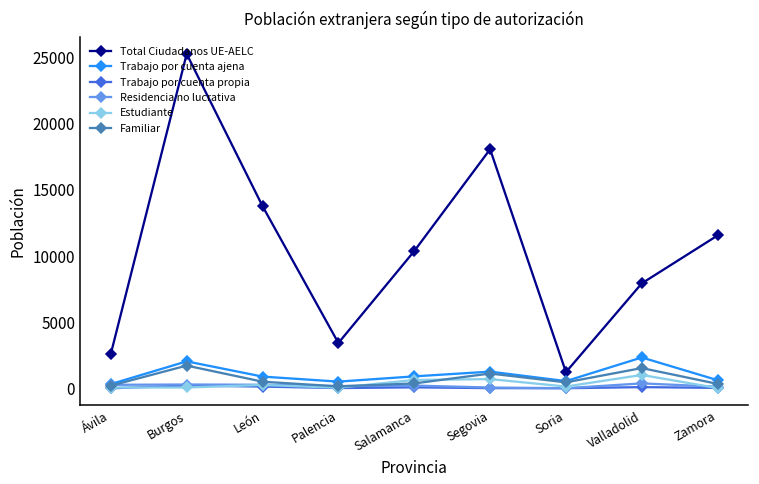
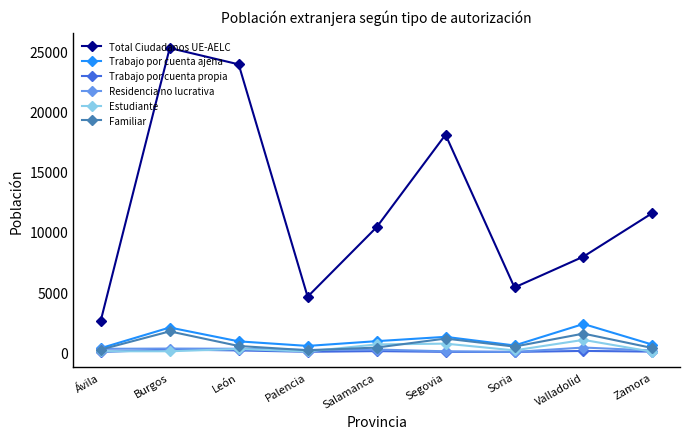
Total Ciudadanos UE-AELC, León: 13800 -> 23900
Total Ciudadanos UE-AELC, Palencia: 3400 -> 4600
Total Ciudadanos UE-AELC, Soria: 1200 -> 5400
